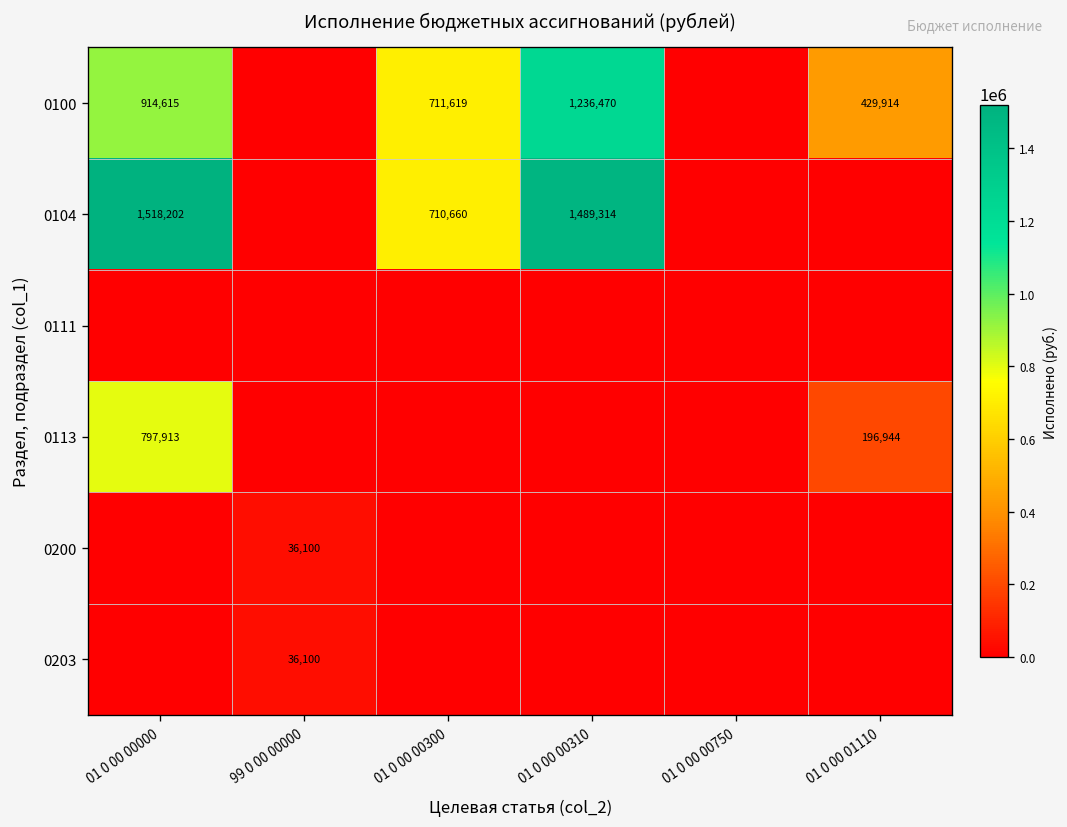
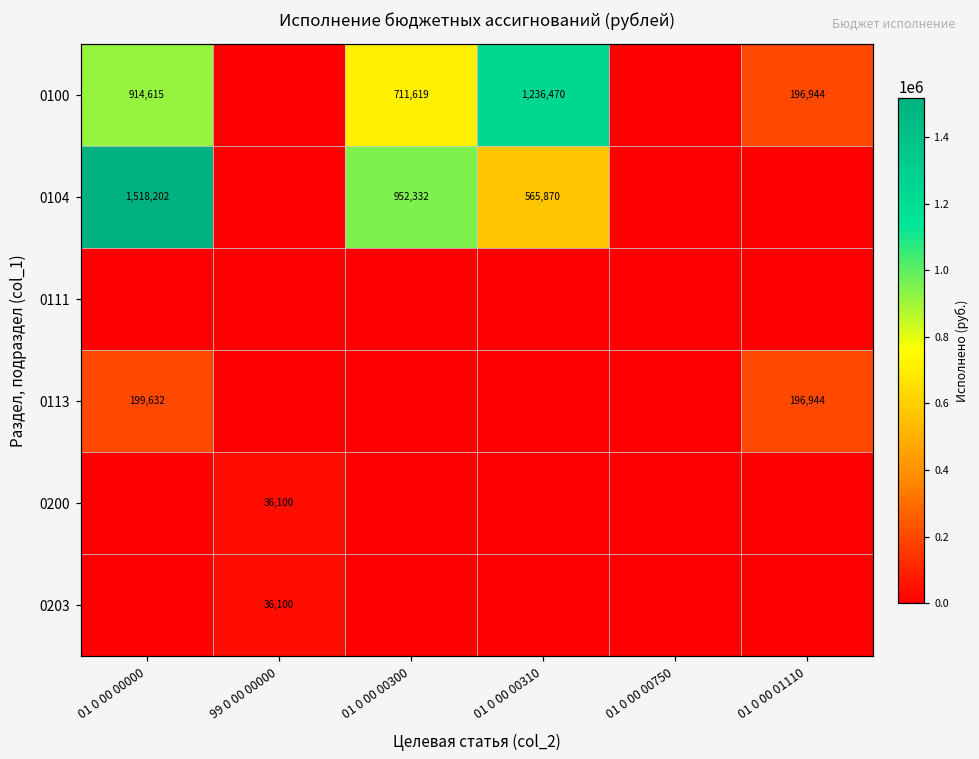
0100, 01 0 00 01110: 429,914 -> 196,944
0104, 01 0 00 00300: 710,660 -> 952,332
0104, 01 0 00 00310: 1,489,314 -> 565,870
0113, 01 0 00 00000: 797,913 -> 199,632
